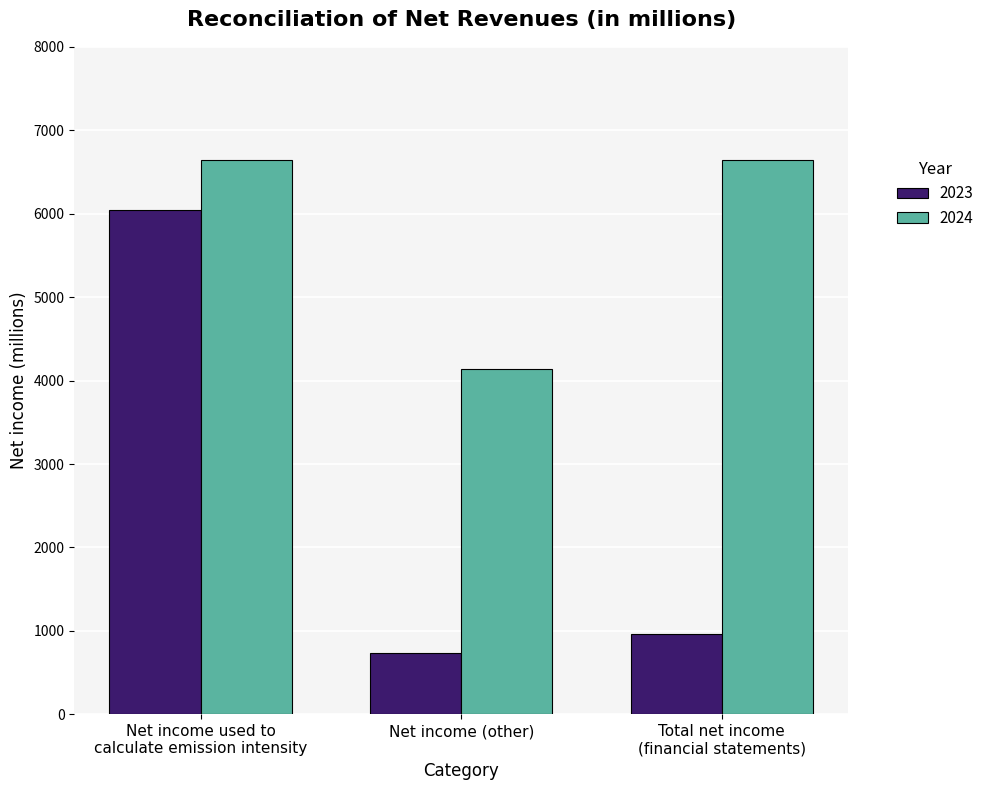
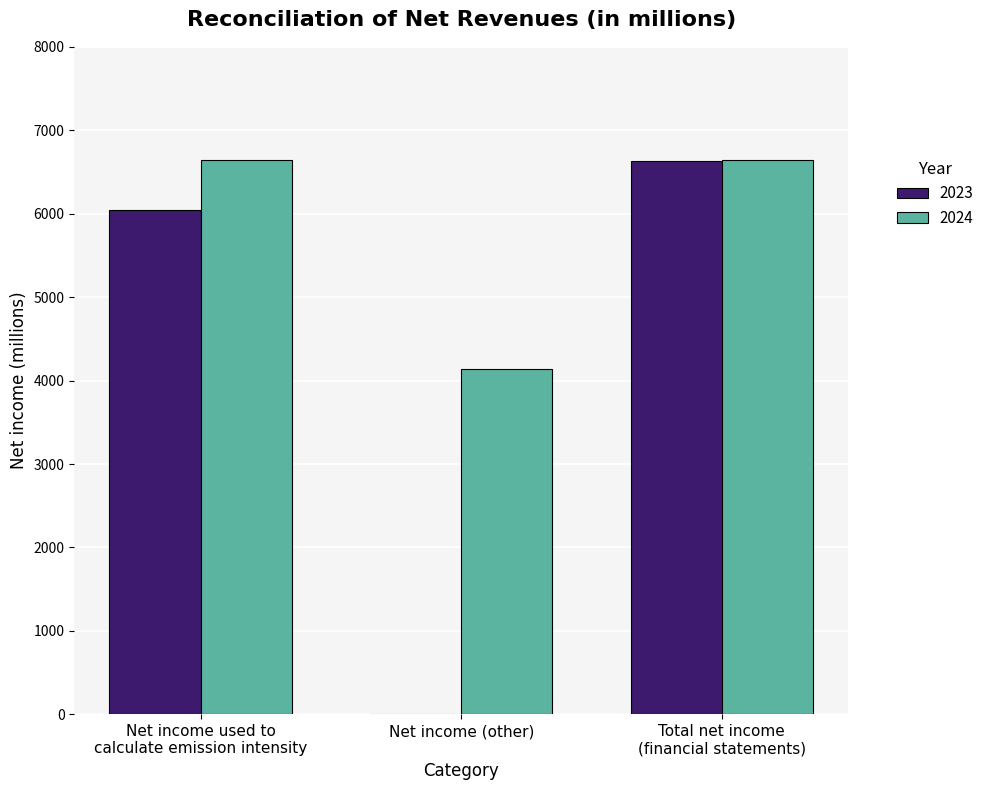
2023, Net income (other): 700 -> 0
2023, Total net income (financial statements): 1000 -> 6600
